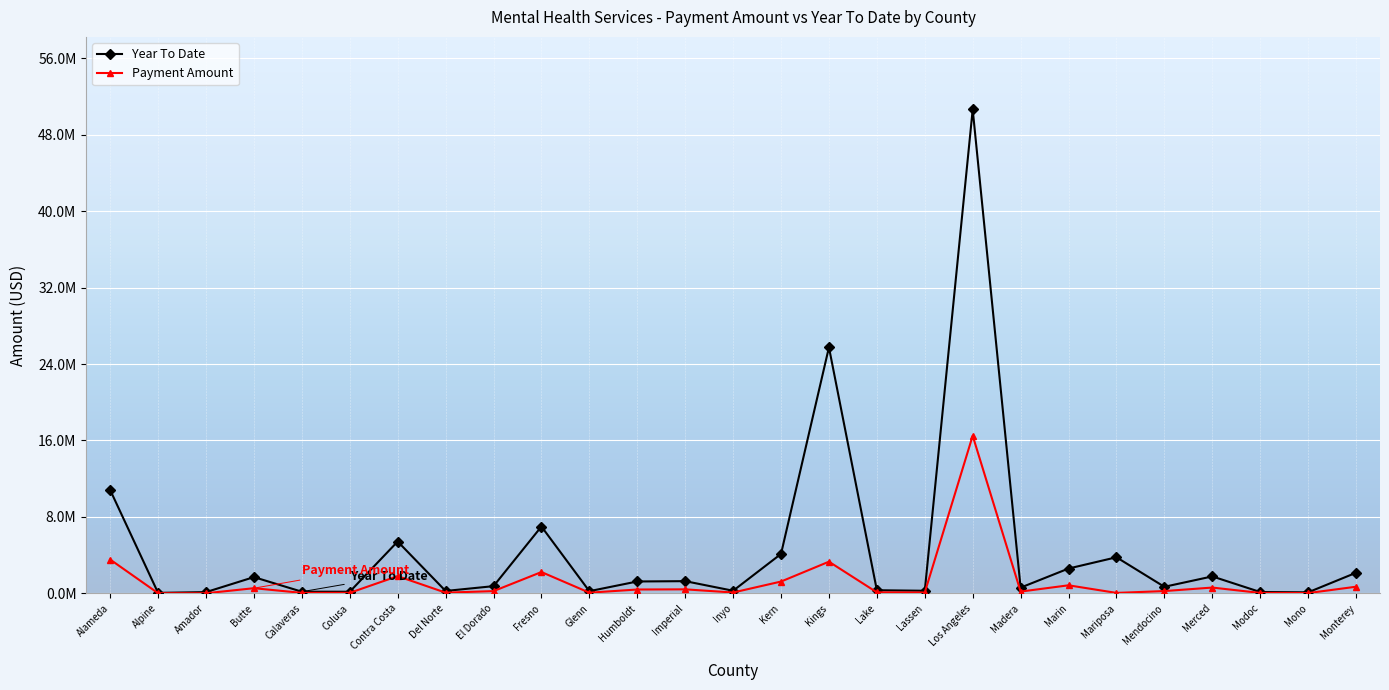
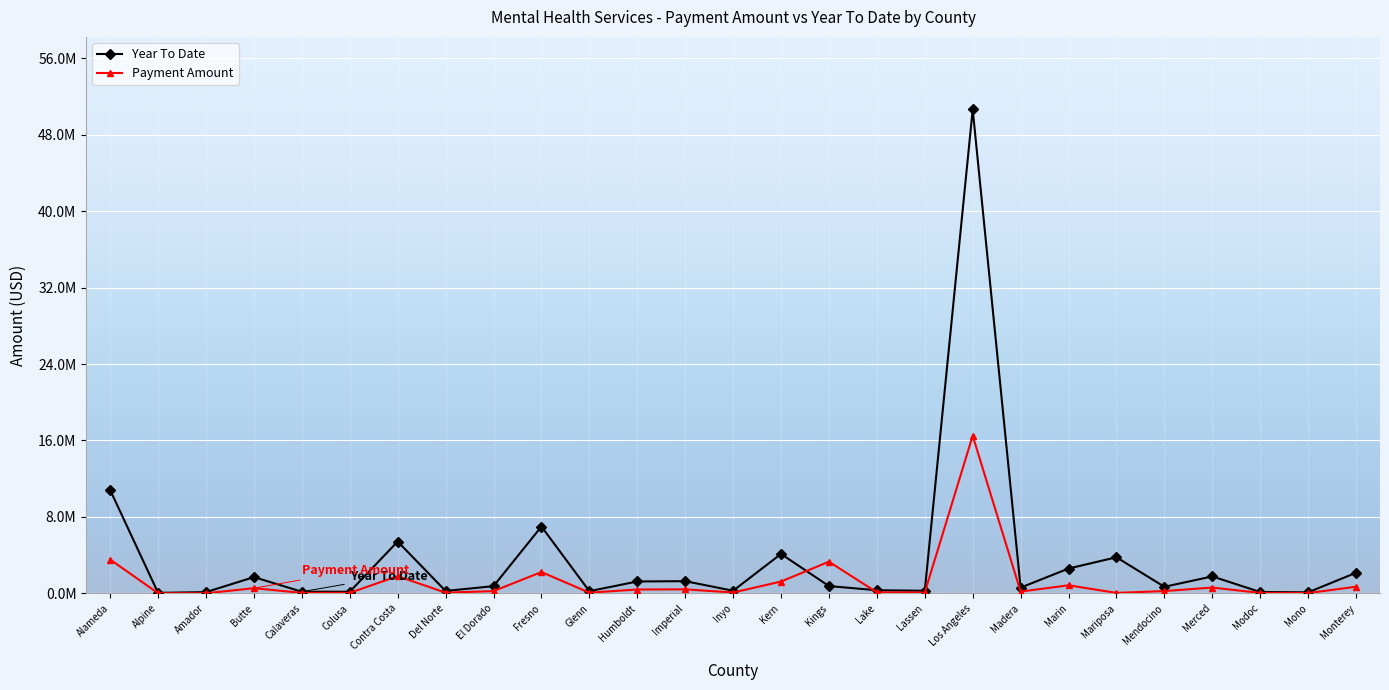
Year To Date, Kings: 26000000 -> 1000000
